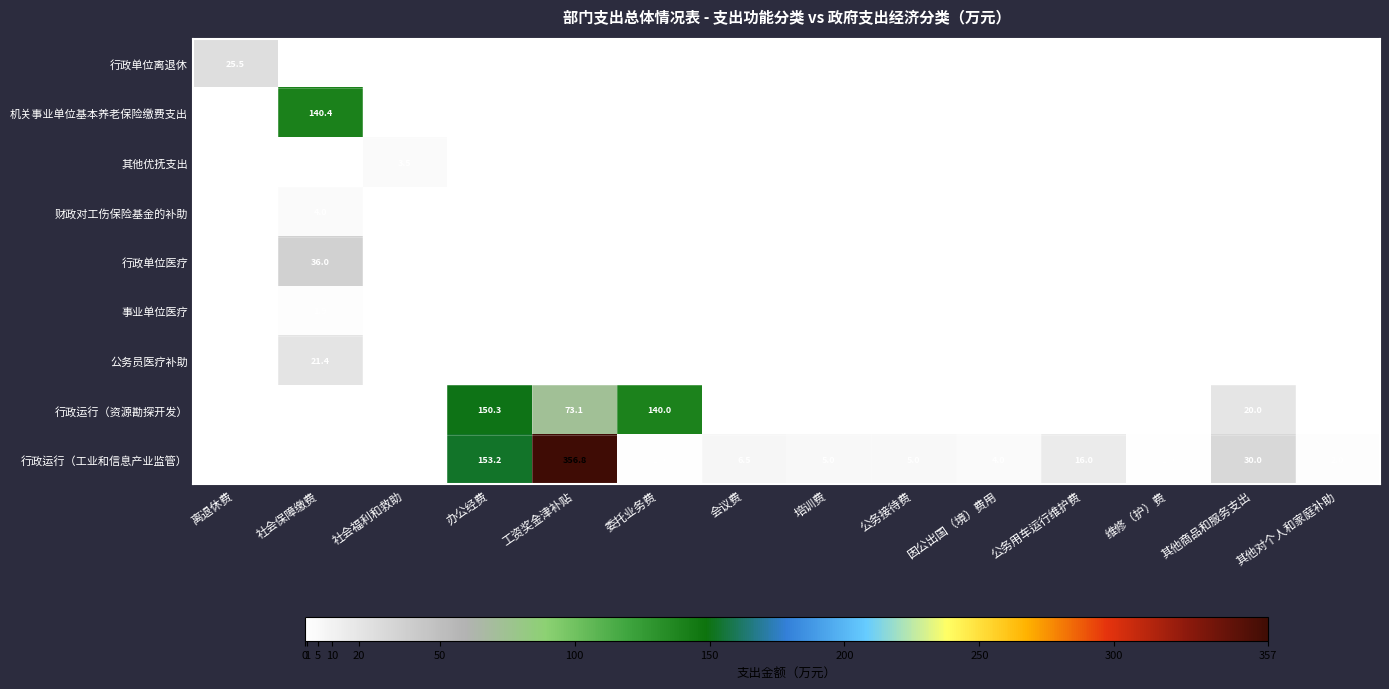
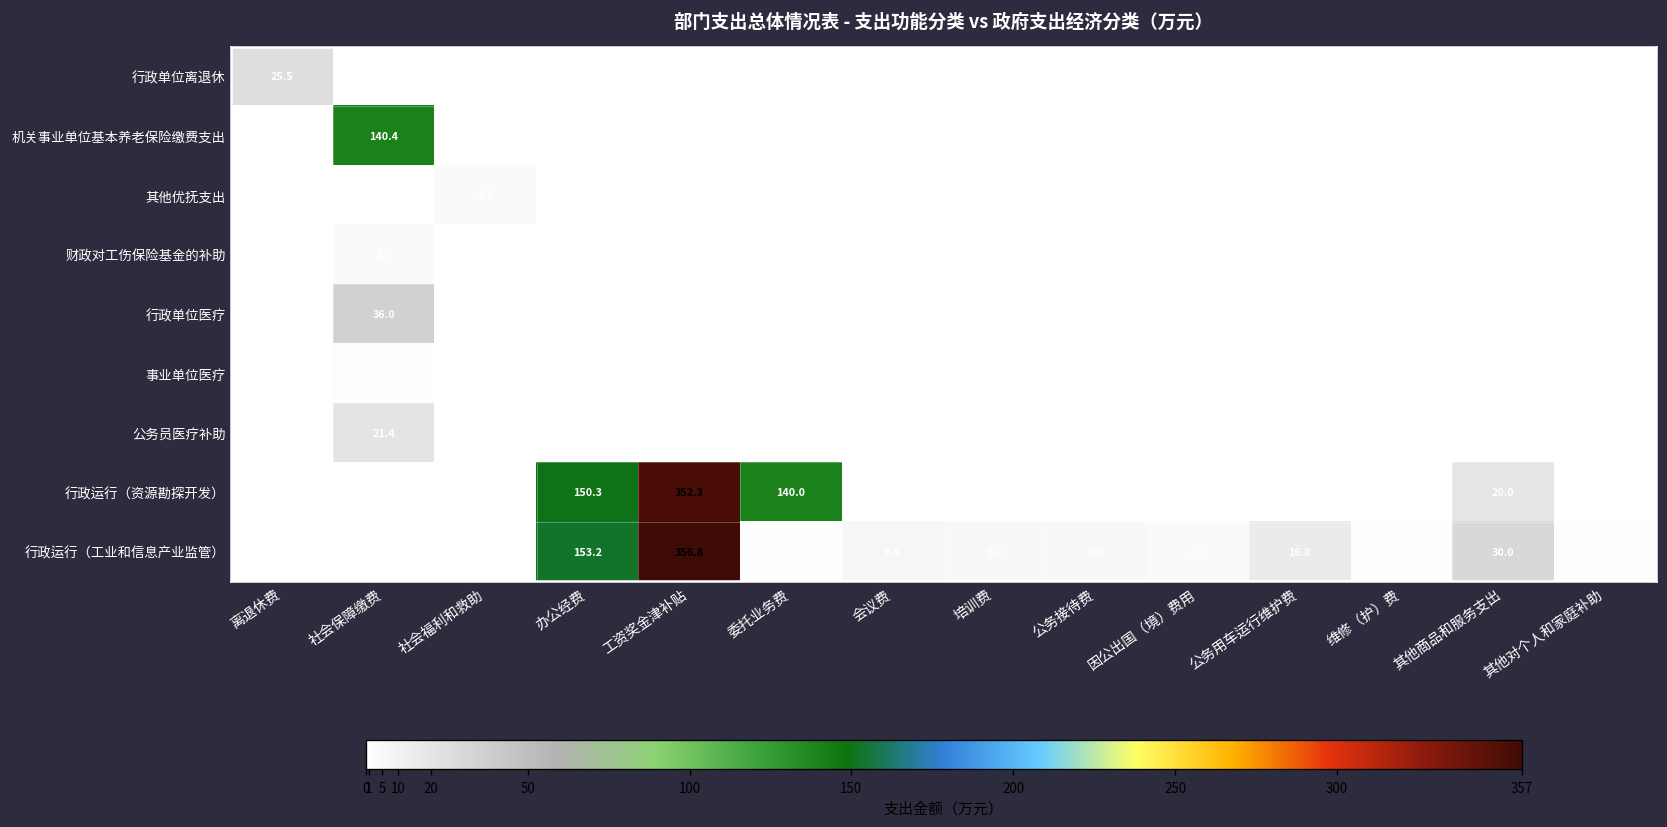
行政运行（资源勘探开发）, 工资奖金津补贴: 73.1 -> 352.3
